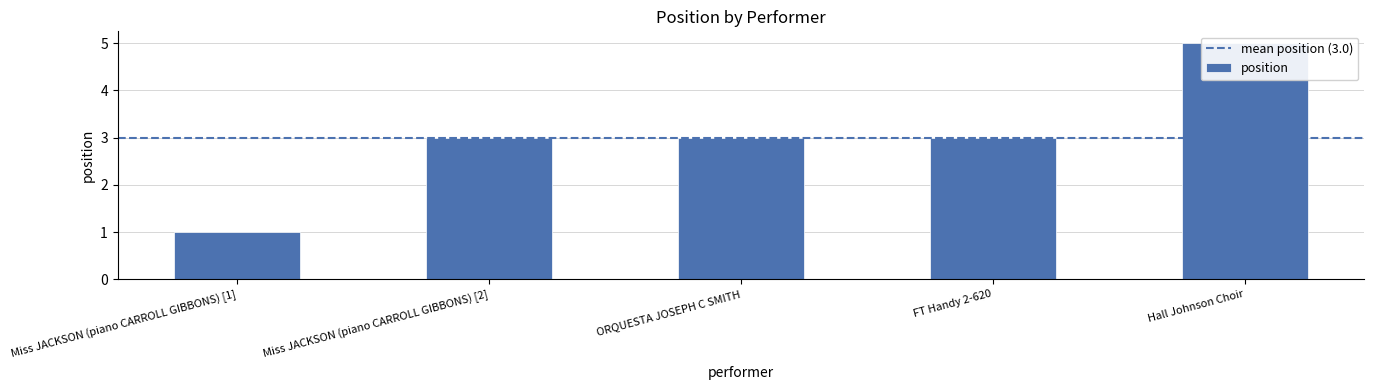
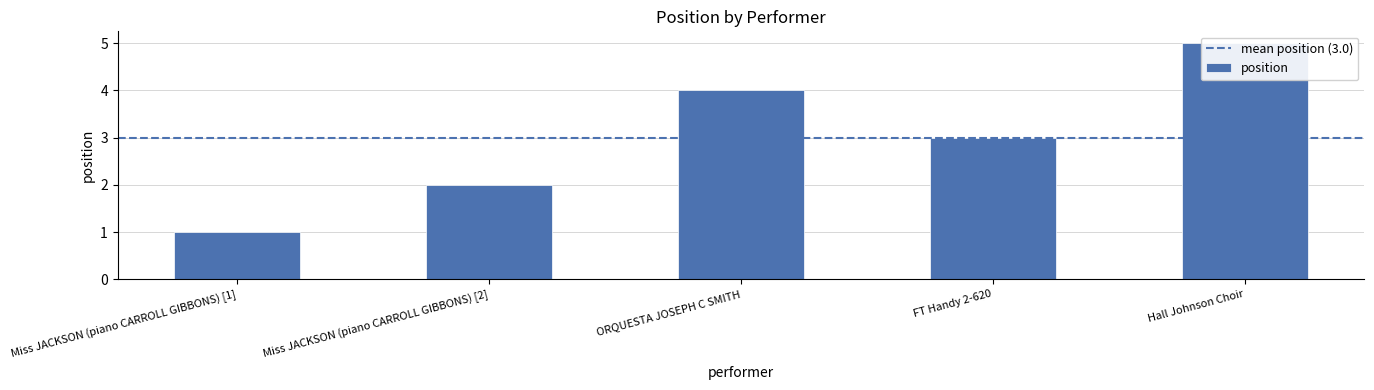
Miss JACKSON (piano CARROLL GIBBONS) [2]: 3 -> 2
ORQUESTA JOSEPH C SMITH: 3 -> 4
